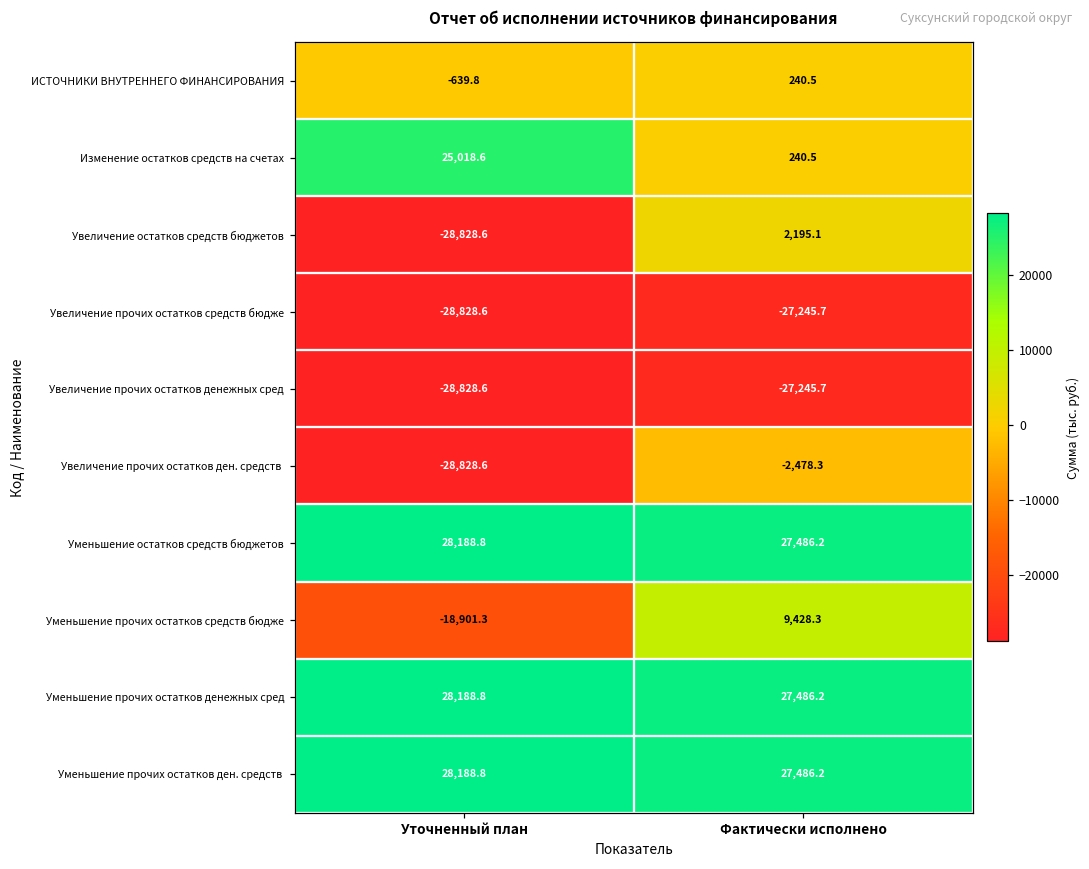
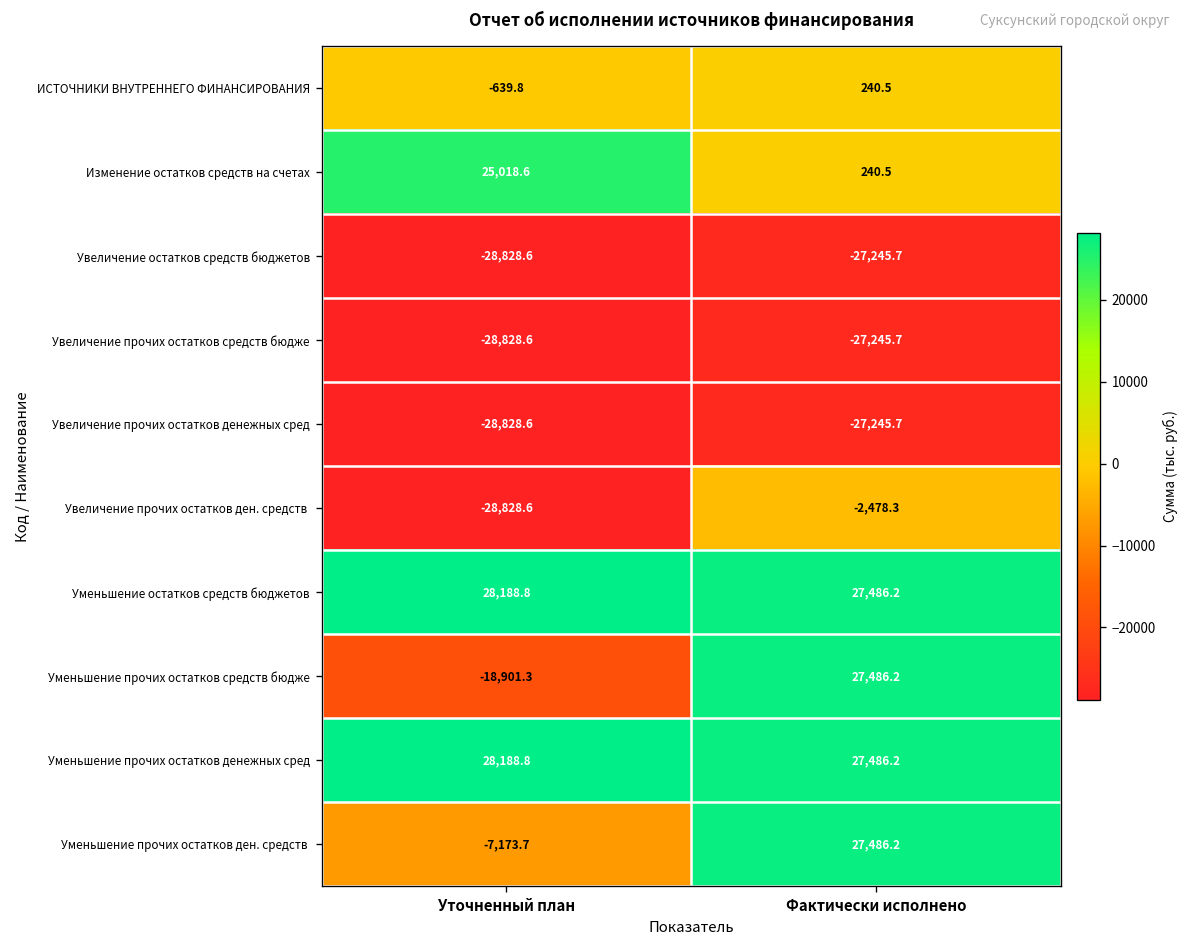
Увеличение остатков средств бюджетов, Фактически исполнено: 2,195.1 -> -27,245.7
Уменьшение прочих остатков средств бюдже, Фактически исполнено: 9,428.3 -> 27,486.2
Уменьшение прочих остатков ден. средств, Уточненный план: 28,188.8 -> -7,173.7
